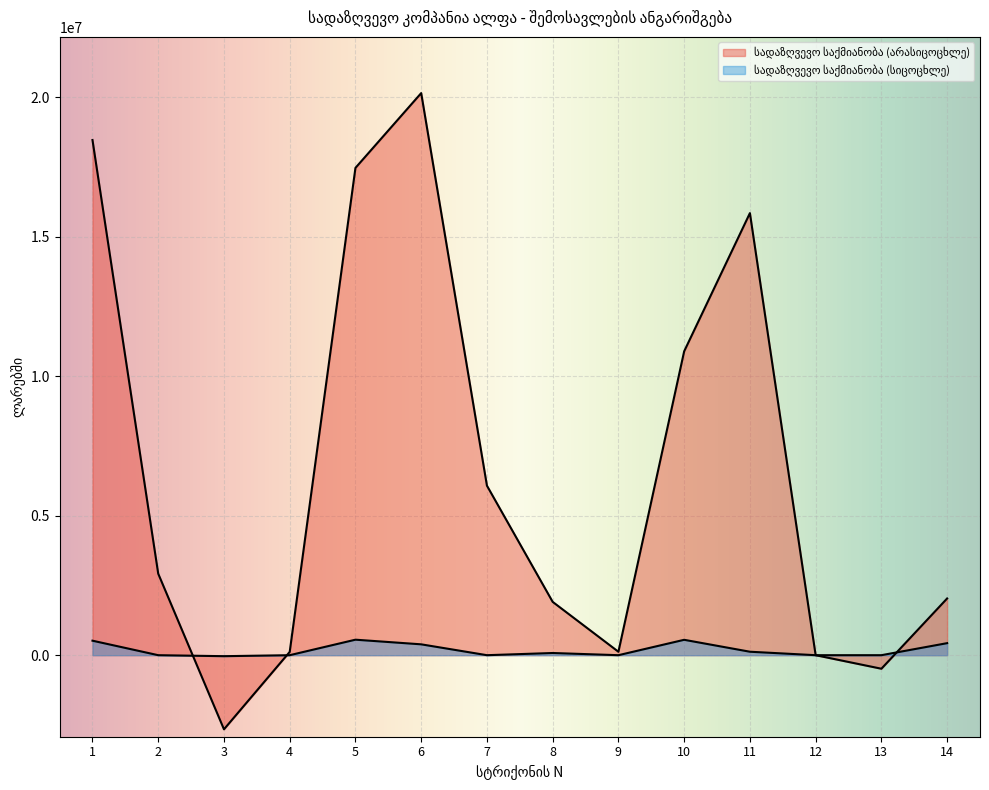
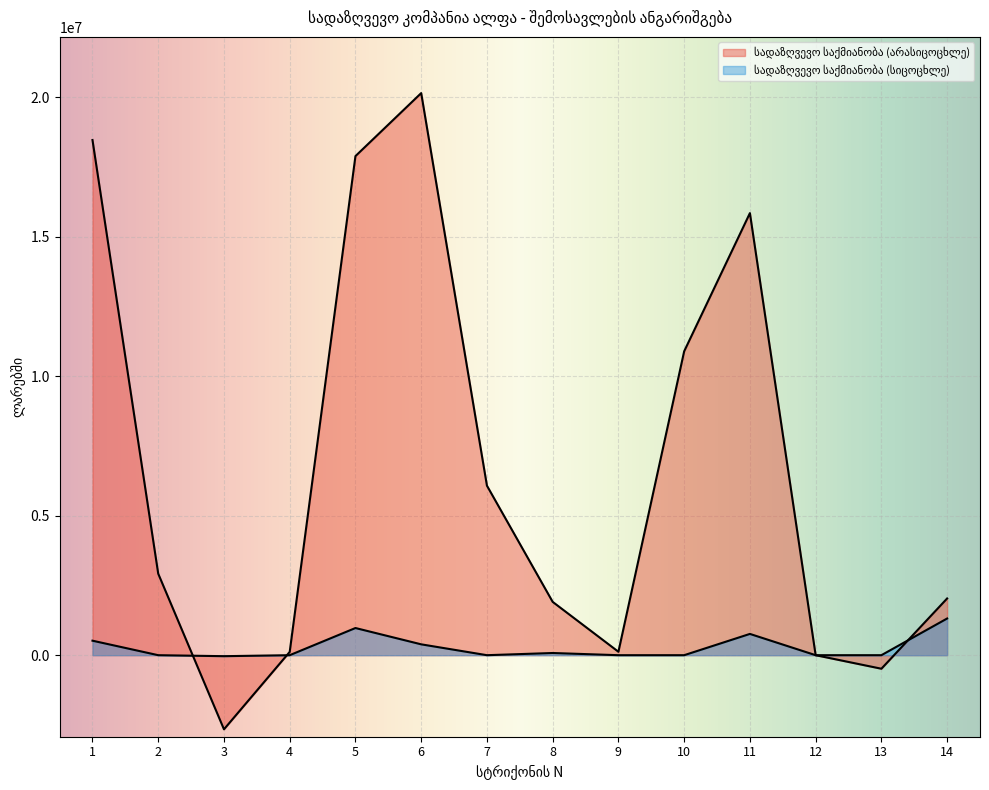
სადაზღვევო საქმიანობა (არასიცოცხლე), 5: 17500000 -> 17900000
სადაზღვევო საქმიანობა (სიცოცხლე), 5: 600000 -> 1000000
სადაზღვევო საქმიანობა (სიცოცხლე), 10: 600000 -> 0
სადაზღვევო საქმიანობა (სიცოცხლე), 11: 100000 -> 800000
სადაზღვევო საქმიანობა (სიცოცხლე), 14: 400000 -> 1300000
